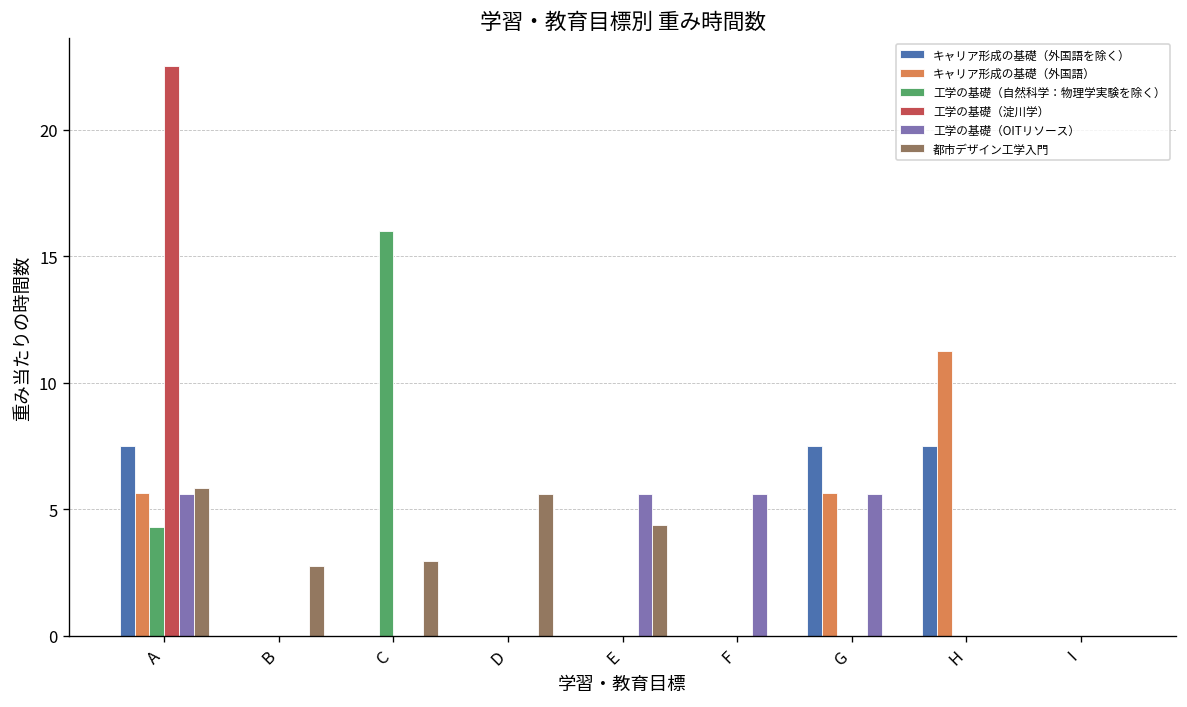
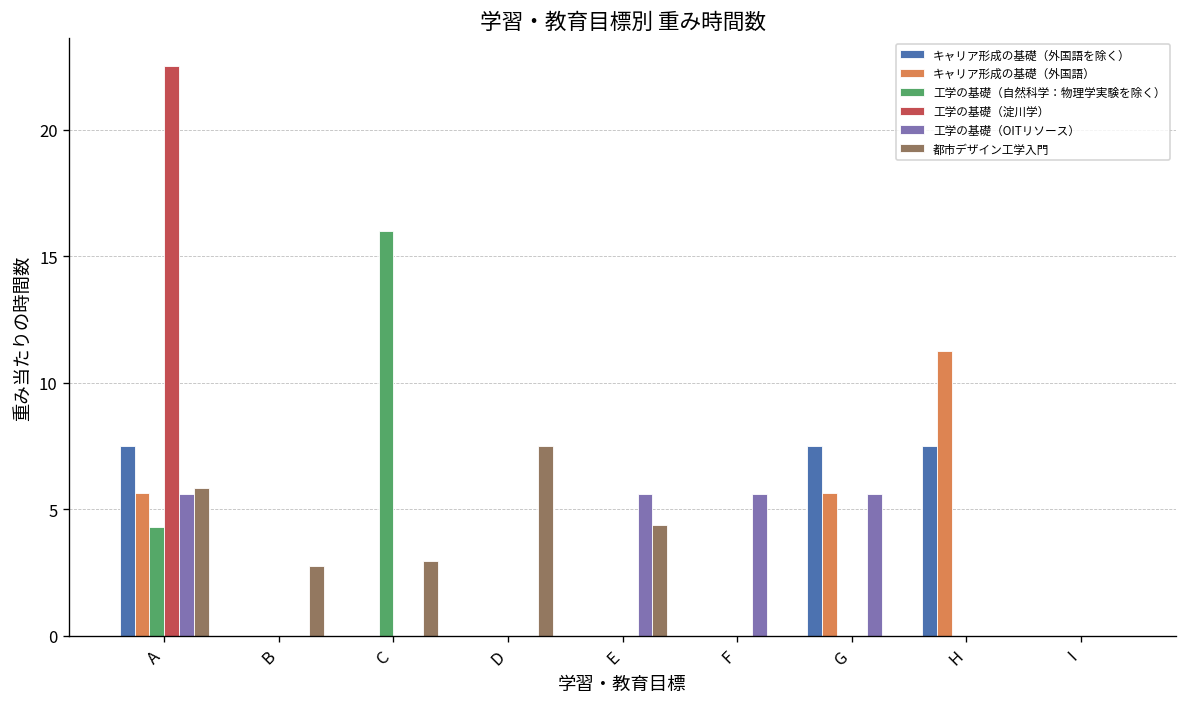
都市デザイン工学入門, D: 5.6 -> 7.5
